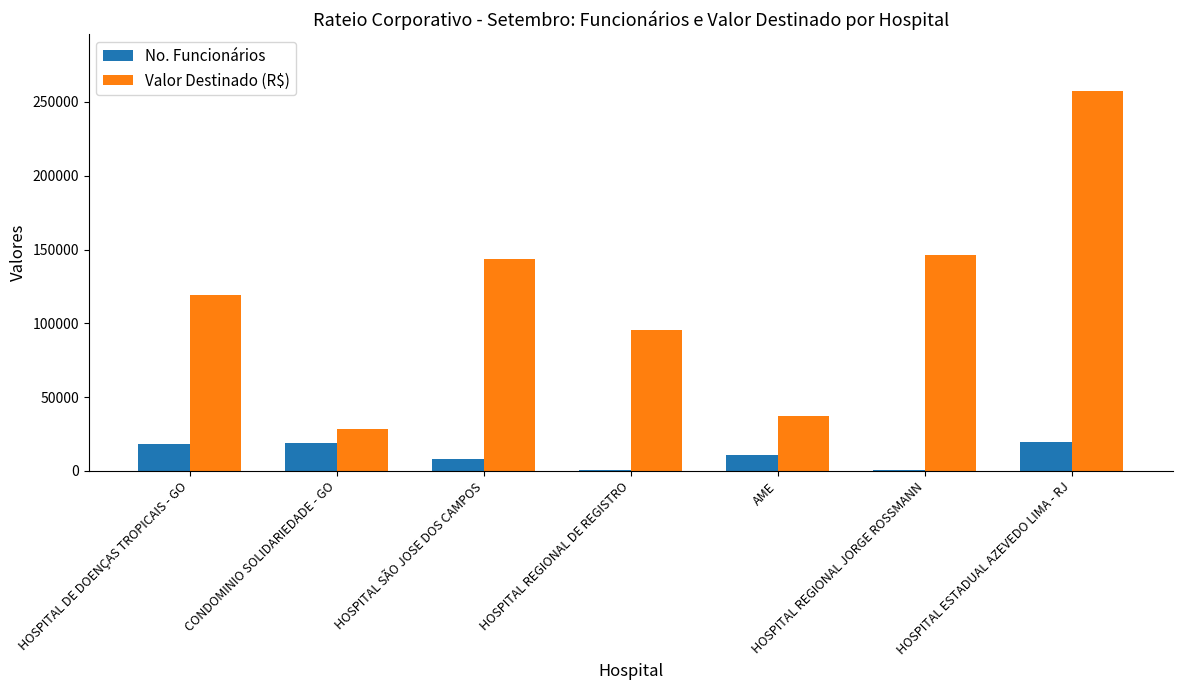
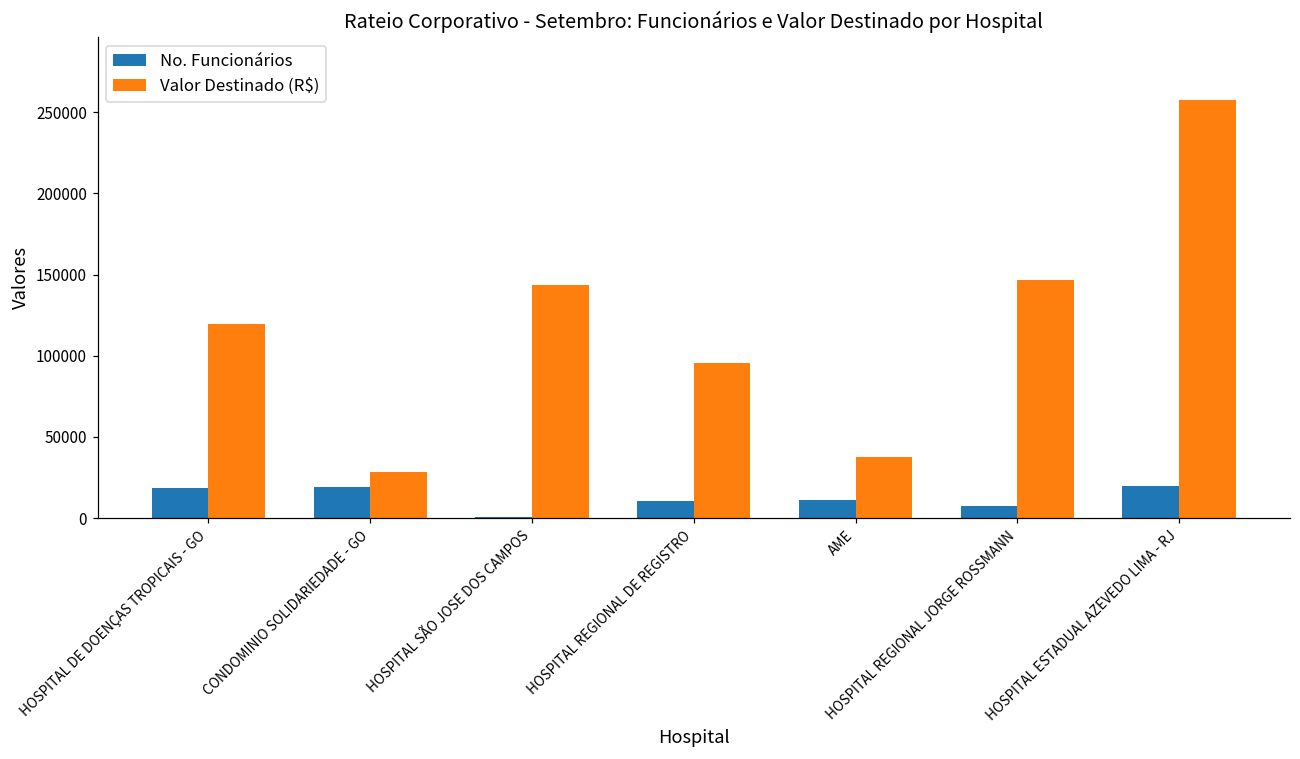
No. Funcionários, HOSPITAL SÃO JOSE DOS CAMPOS: 8000 -> 1000
No. Funcionários, HOSPITAL REGIONAL DE REGISTRO: 0 -> 10000
No. Funcionários, HOSPITAL REGIONAL JORGE ROSSMANN: 1000 -> 7000
